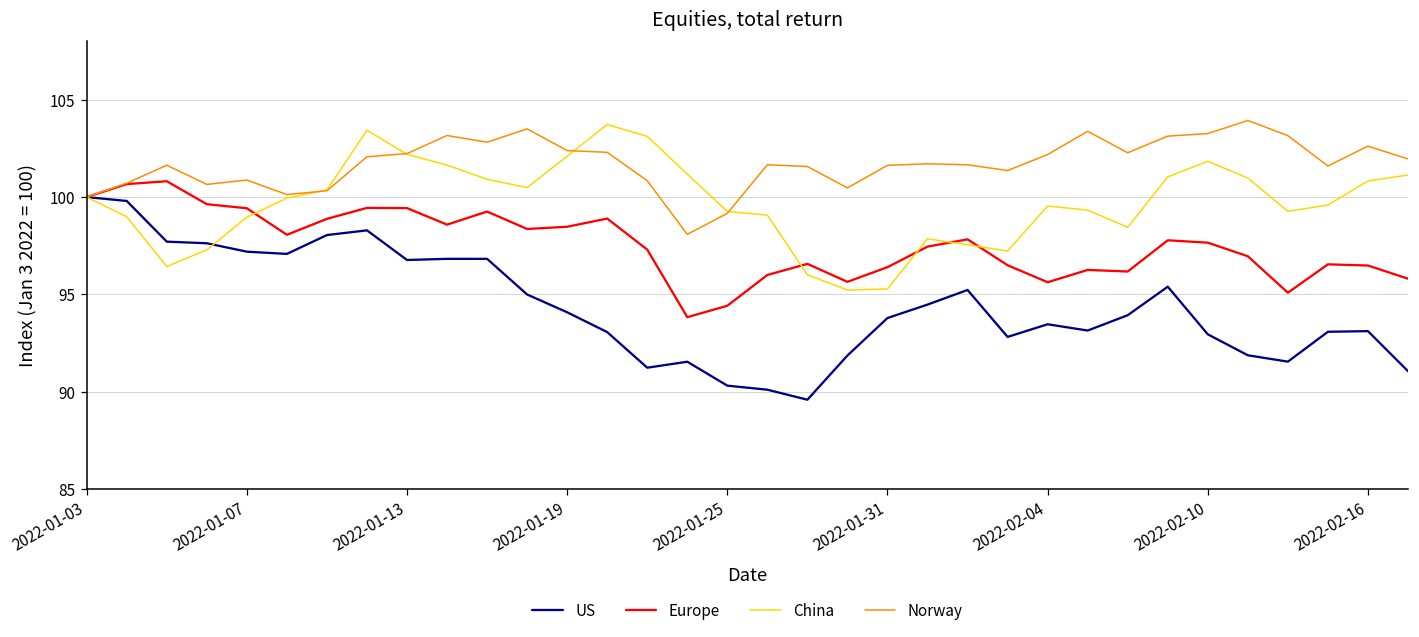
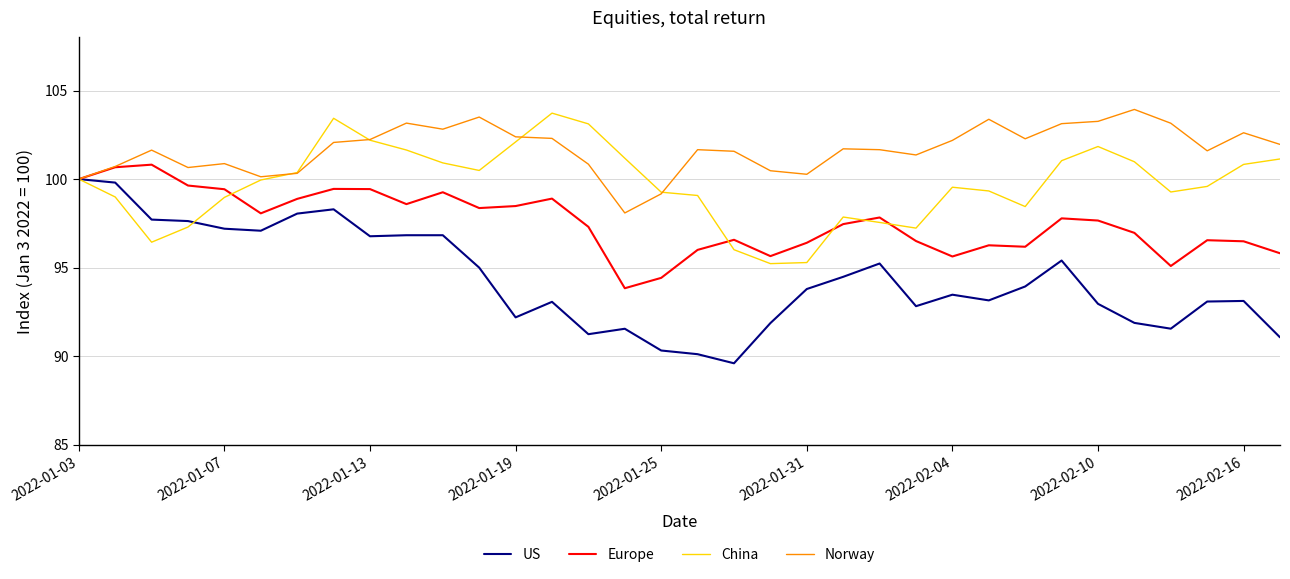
US, 2022-01-19: 94.1 -> 92.2
Norway, 2022-01-31: 101.6 -> 100.3
